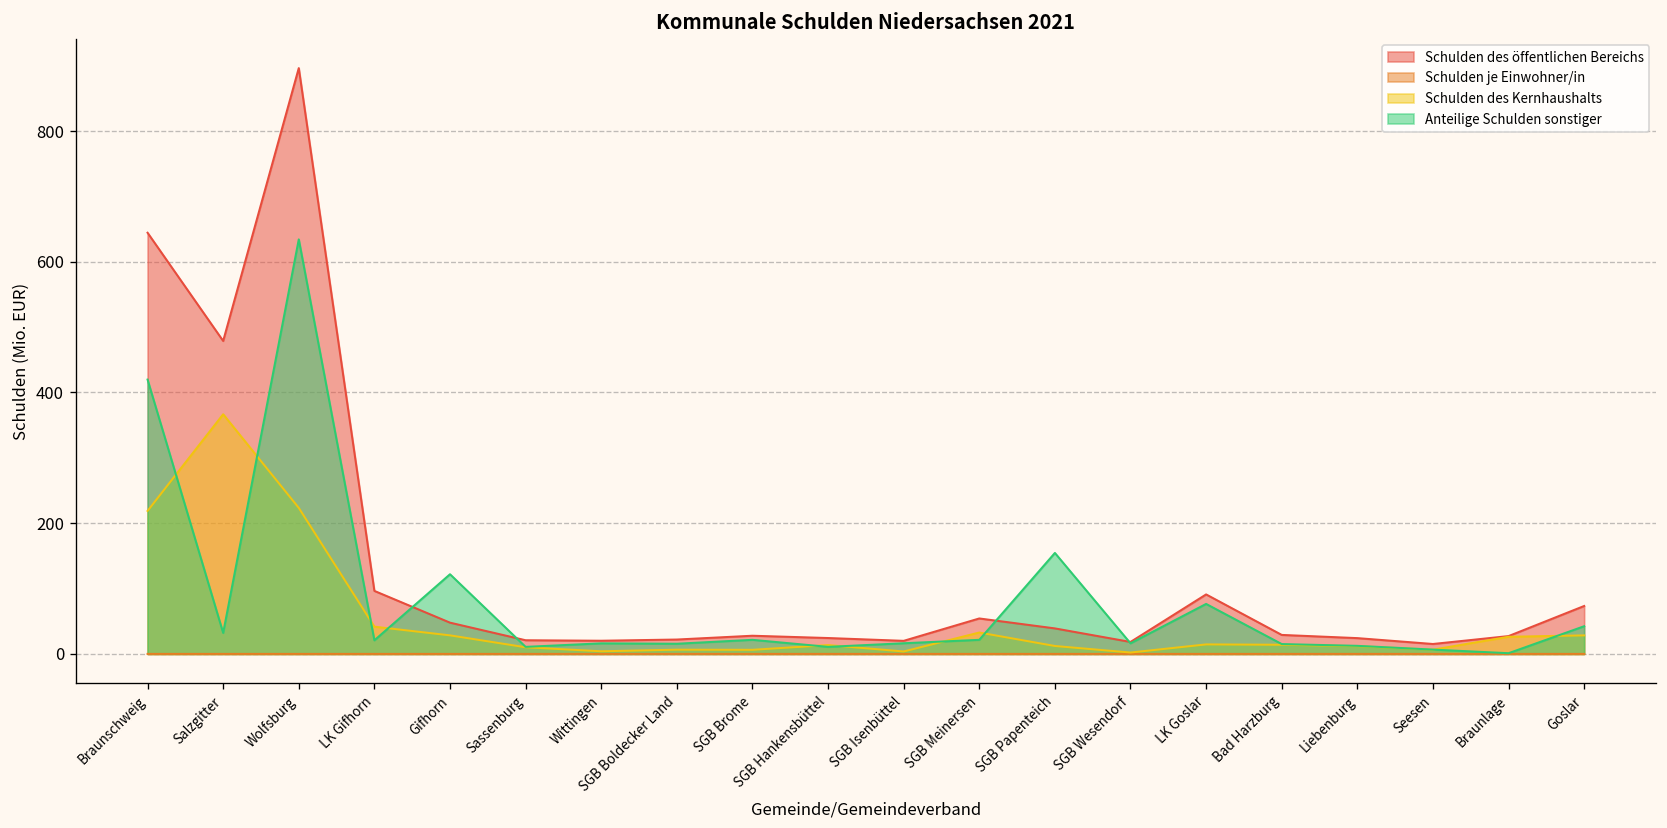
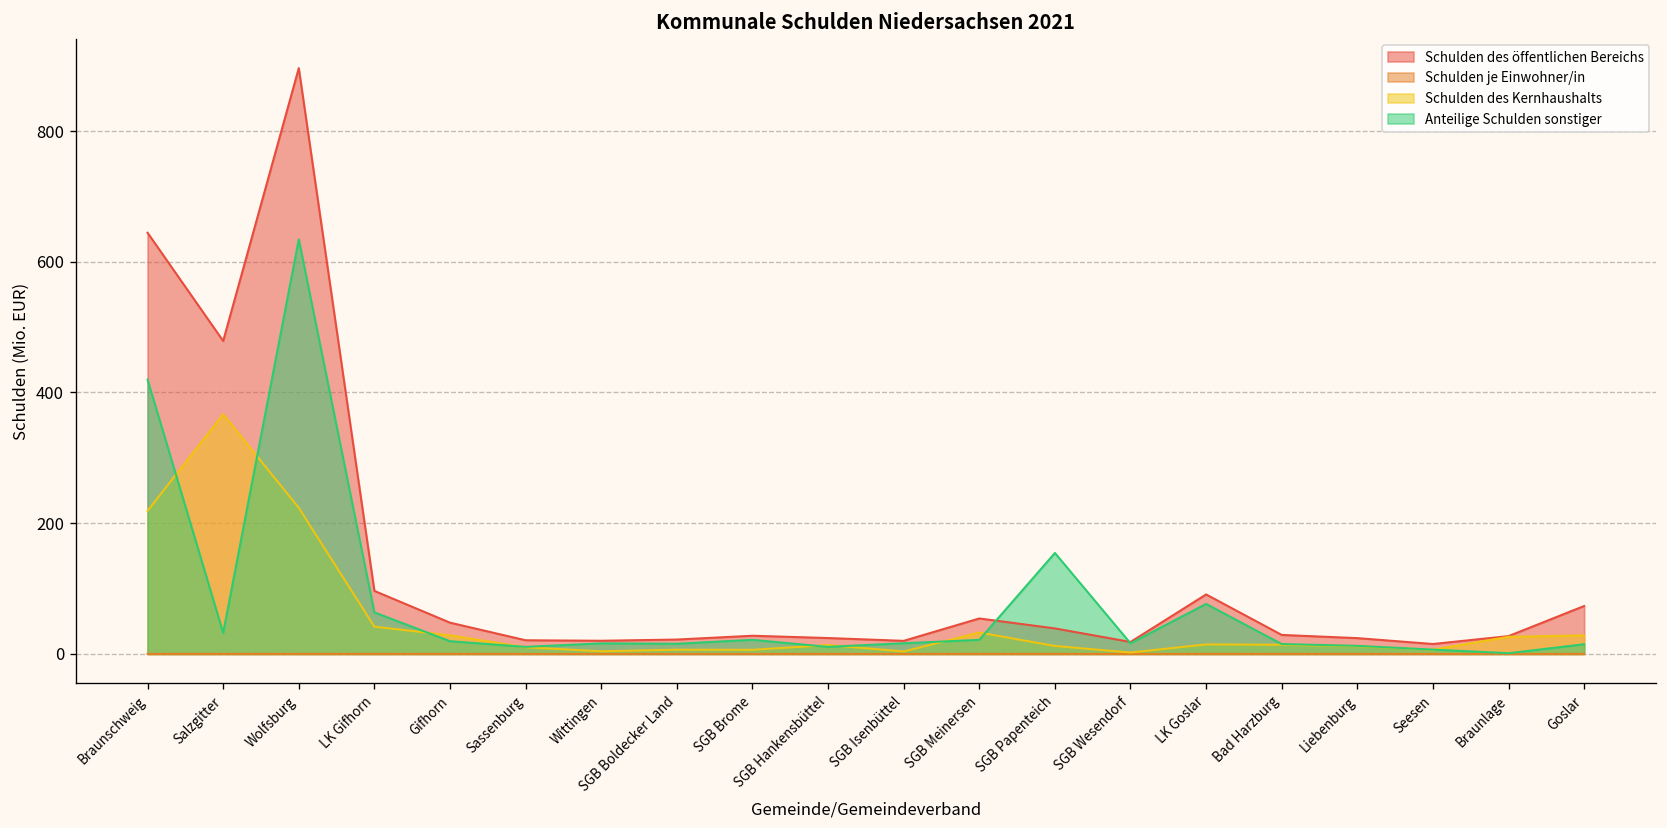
Anteilige Schulden sonstiger, LK Gifhorn: 20 -> 60
Anteilige Schulden sonstiger, Gifhorn: 120 -> 20
Anteilige Schulden sonstiger, Goslar: 40 -> 10
